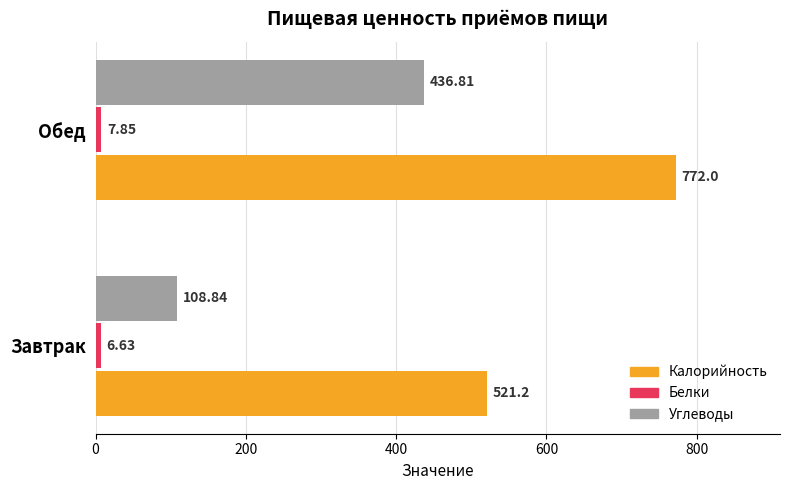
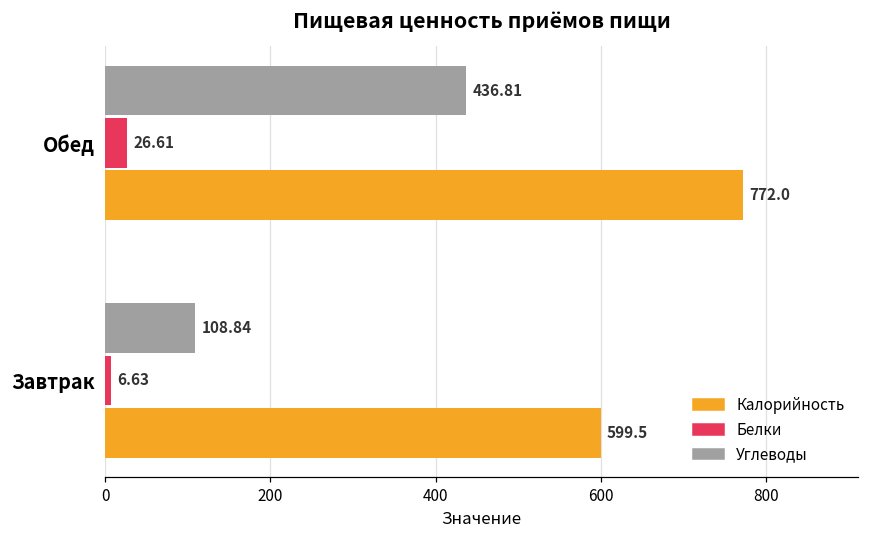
Белки, Обед: 7.85 -> 26.61
Калорийность, Завтрак: 521.2 -> 599.5
